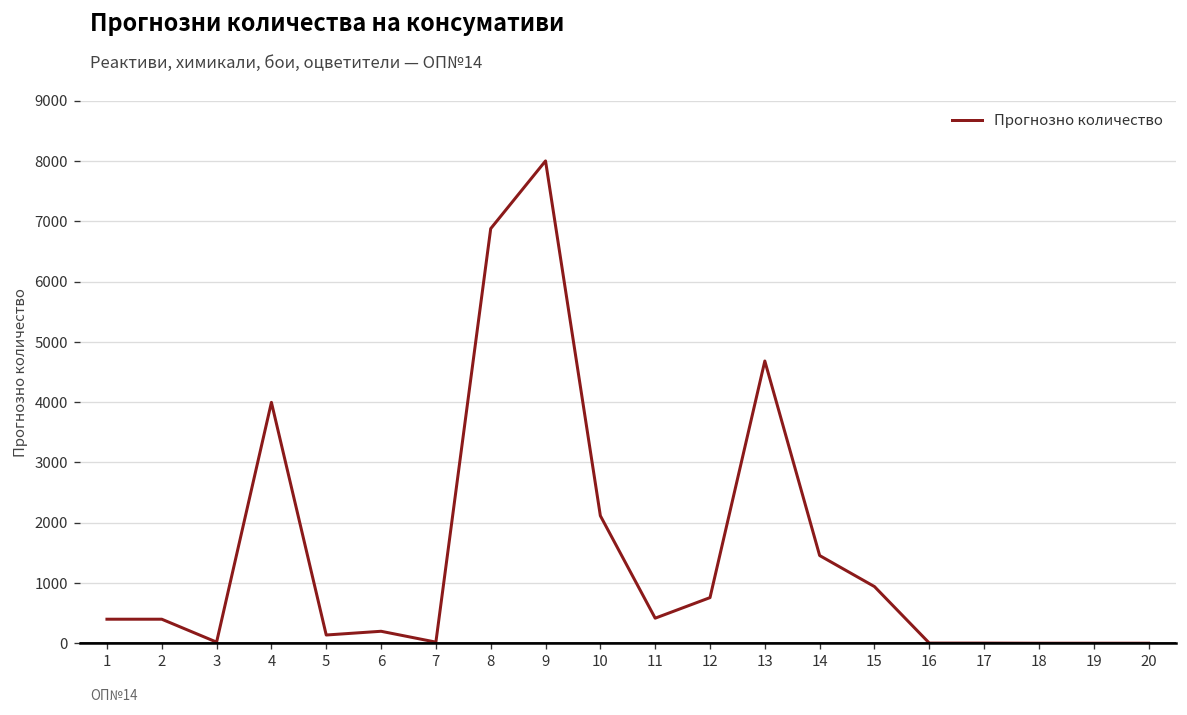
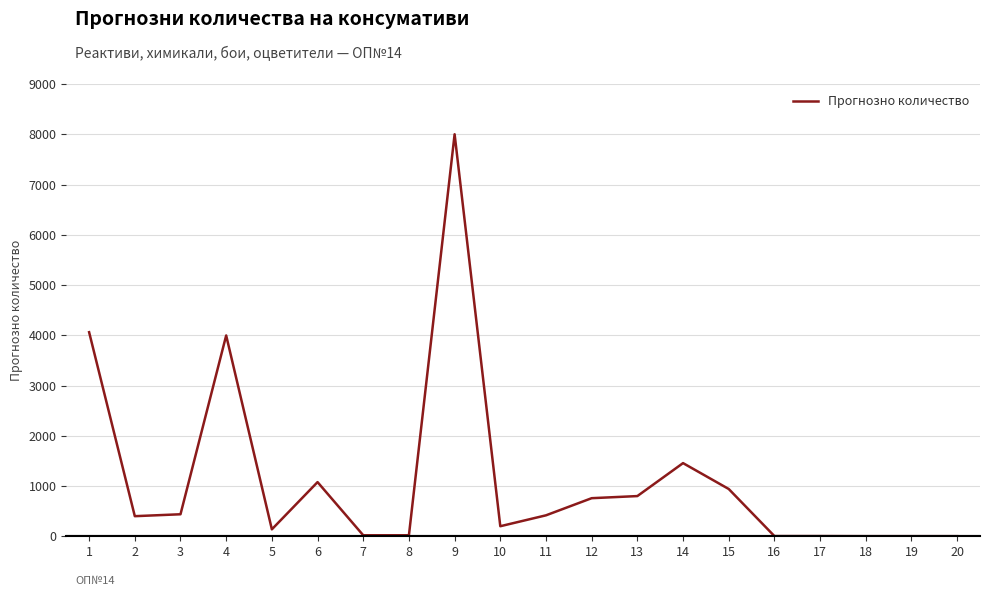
1: 400 -> 4100
3: 0 -> 400
6: 200 -> 1100
8: 6900 -> 0
10: 2100 -> 200
13: 4700 -> 800
